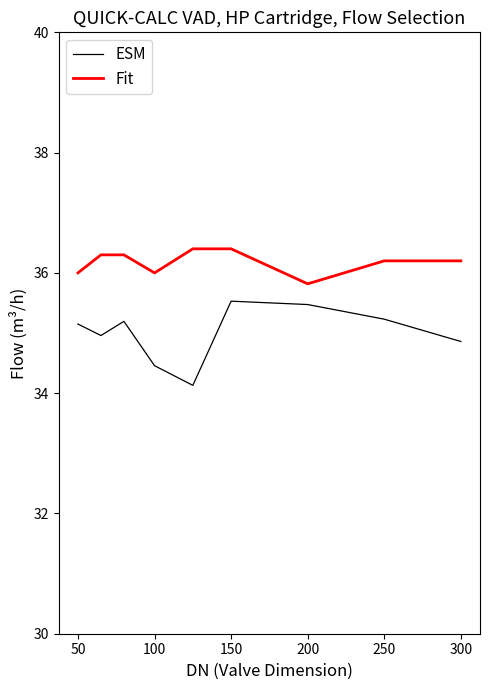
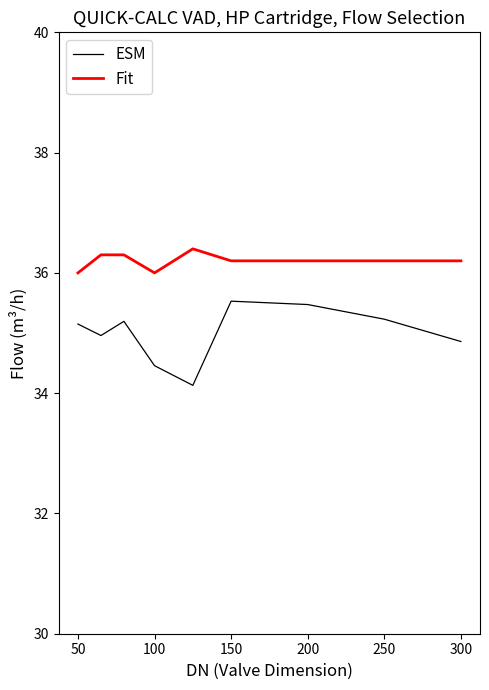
Fit, 150: 36.4 -> 36.2
Fit, 200: 35.8 -> 36.2
